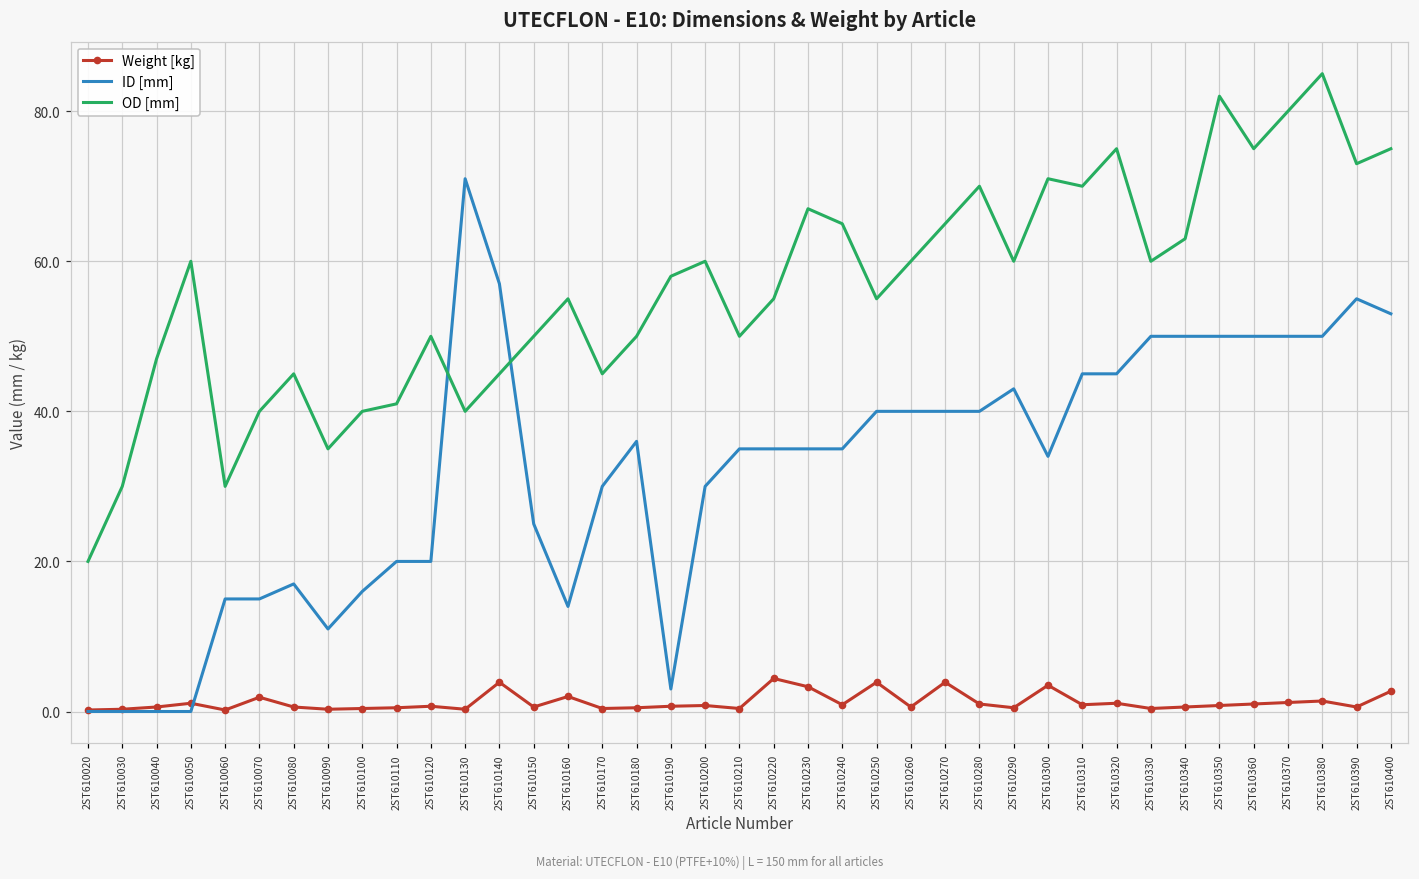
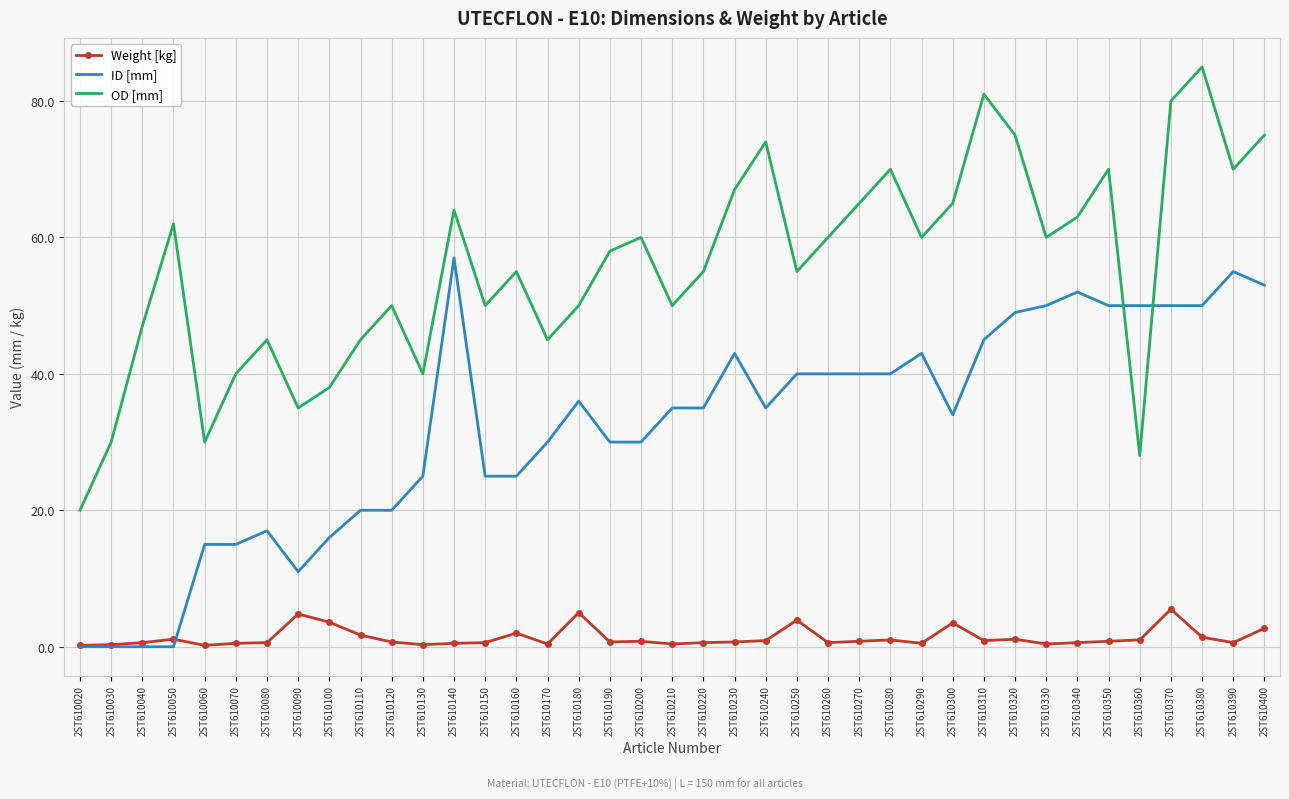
OD [mm], 2ST610050: 60 -> 62
Weight [kg], 2ST610070: 2 -> 1
Weight [kg], 2ST610090: 0 -> 5
Weight [kg], 2ST610100: 0 -> 4
OD [mm], 2ST610100: 40 -> 38
Weight [kg], 2ST610110: 1 -> 2
OD [mm], 2ST610110: 41 -> 45
ID [mm], 2ST610130: 71 -> 25
Weight [kg], 2ST610140: 4 -> 1
OD [mm], 2ST610140: 45 -> 64
ID [mm], 2ST610160: 14 -> 25
Weight [kg], 2ST610180: 1 -> 5
ID [mm], 2ST610190: 3 -> 30
Weight [kg], 2ST610220: 4 -> 1
Weight [kg], 2ST610230: 3 -> 1
ID [mm], 2ST610230: 35 -> 43
OD [mm], 2ST610240: 65 -> 74
Weight [kg], 2ST610270: 4 -> 1
OD [mm], 2ST610300: 71 -> 65
OD [mm], 2ST610310: 70 -> 81
ID [mm], 2ST610320: 45 -> 49
ID [mm], 2ST610340: 50 -> 52
OD [mm], 2ST610350: 82 -> 70
OD [mm], 2ST610360: 75 -> 28
Weight [kg], 2ST610370: 1 -> 6
OD [mm], 2ST610390: 73 -> 70
